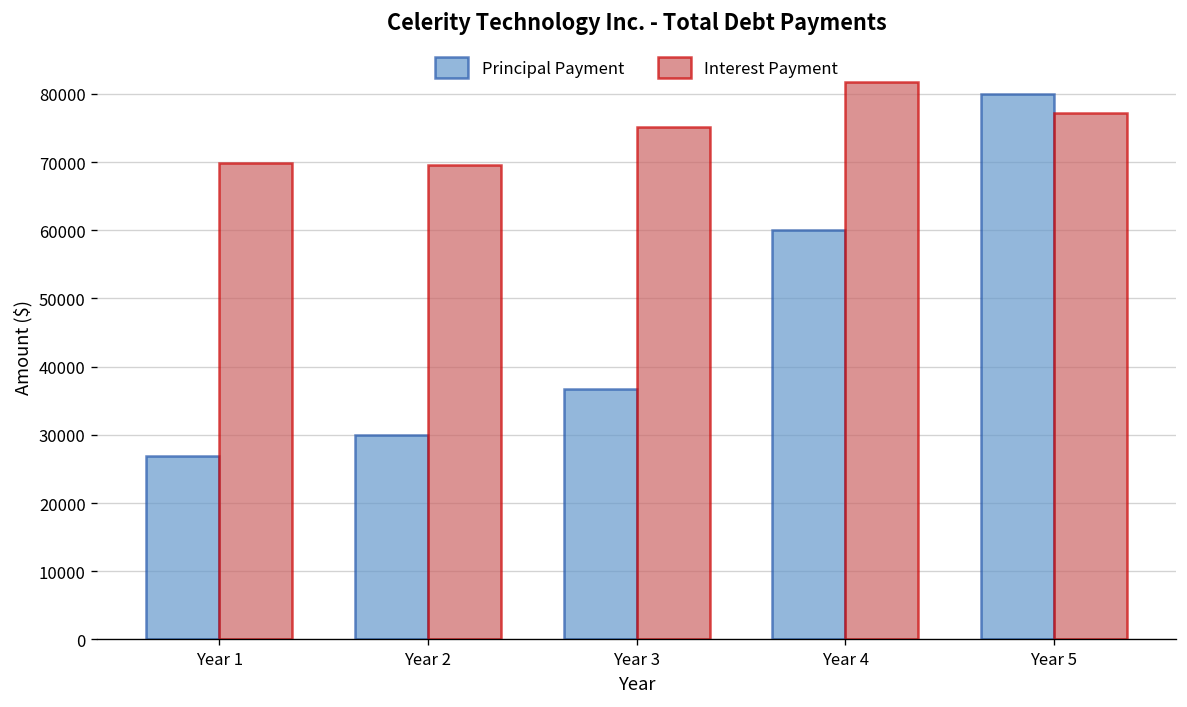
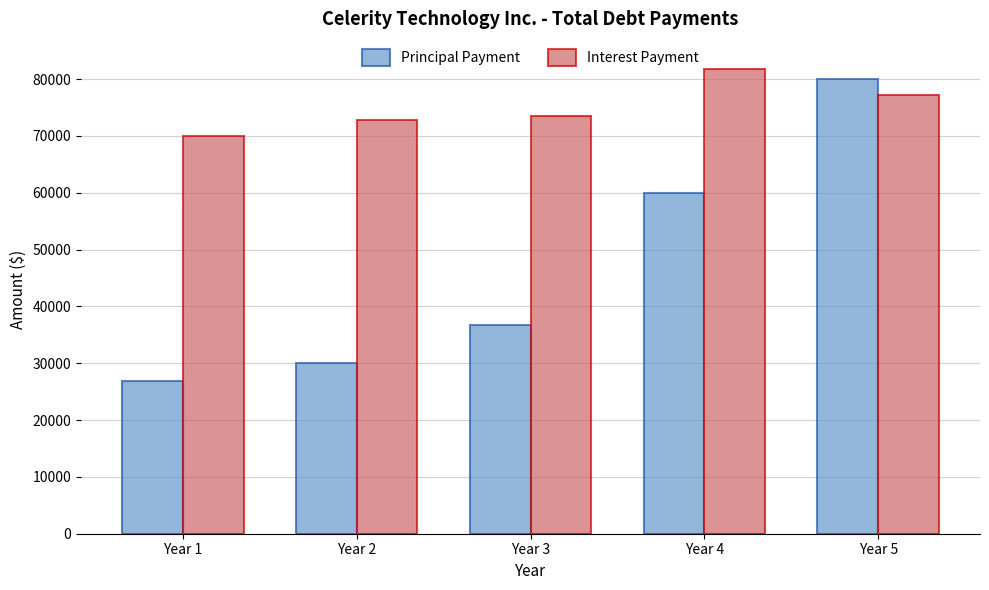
Interest Payment, Year 2: 70000 -> 73000
Interest Payment, Year 3: 75000 -> 73000
